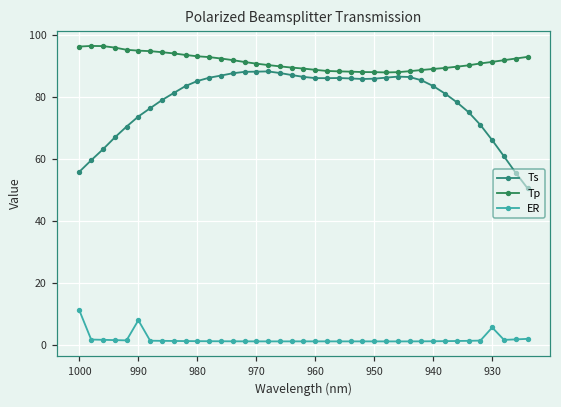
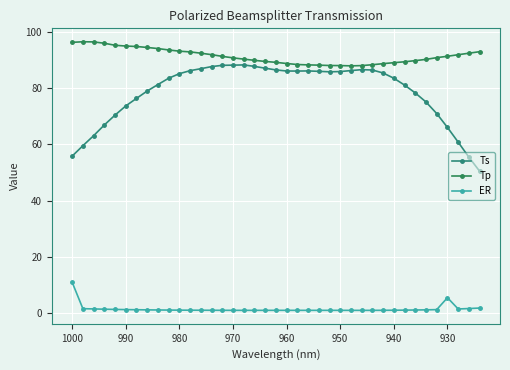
ER, 990: 8 -> 1
